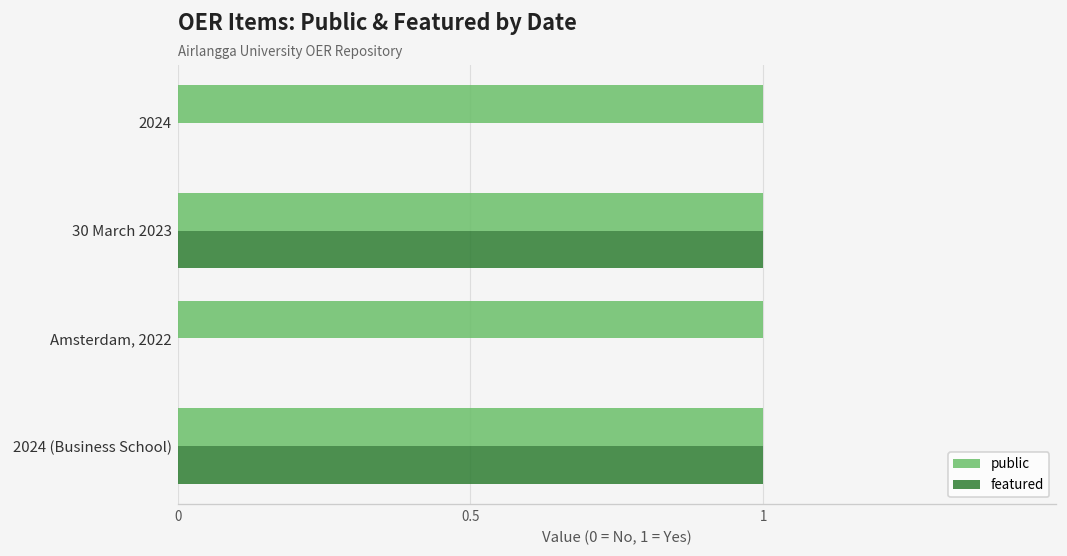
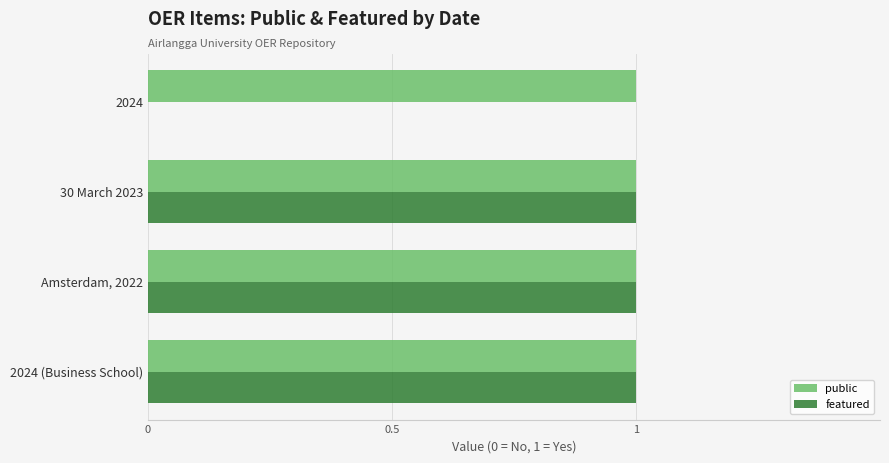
featured, Amsterdam, 2022: 0 -> 1
